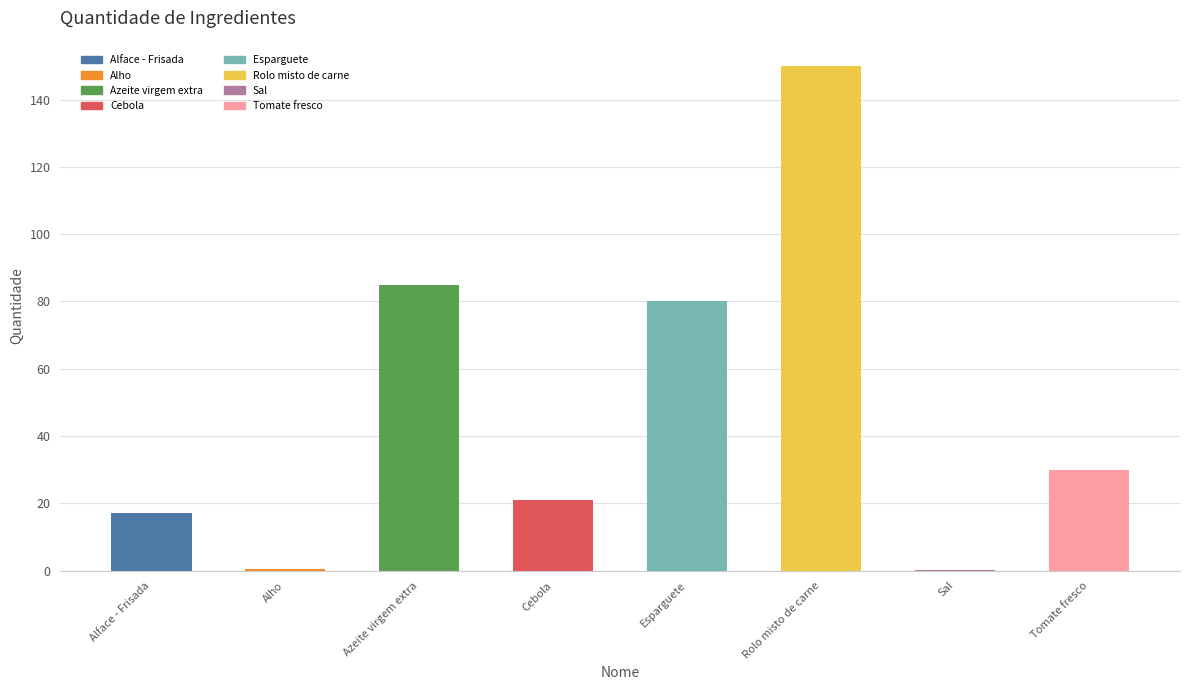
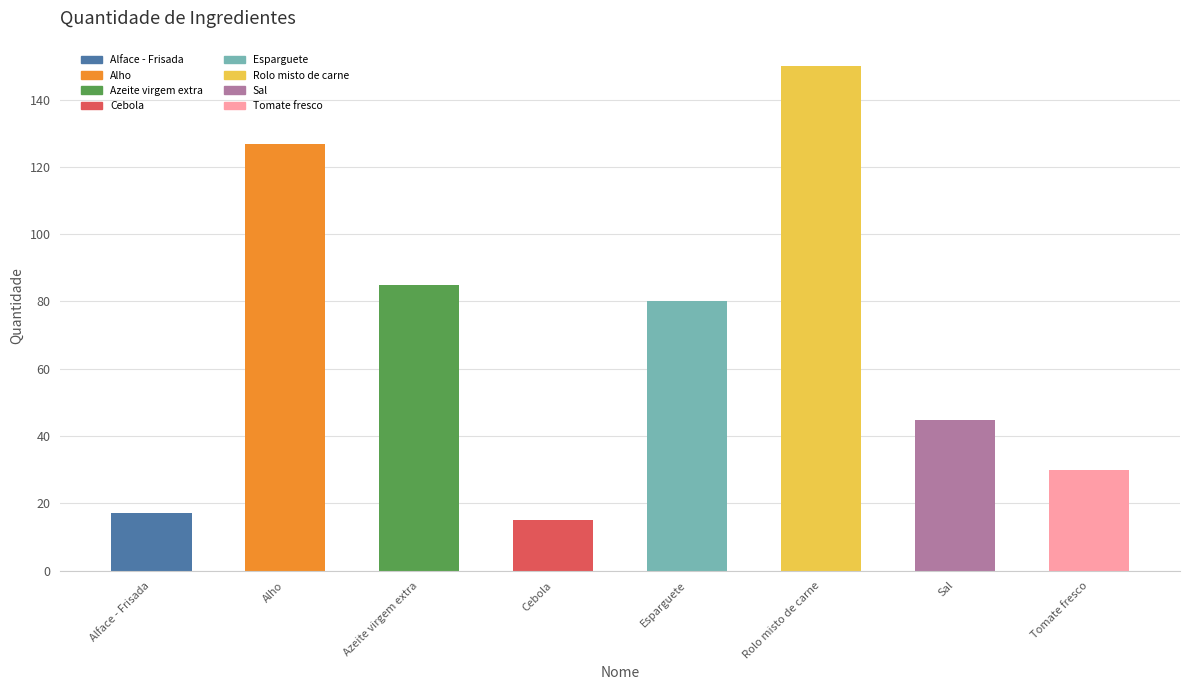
Alho: 1 -> 127
Cebola: 21 -> 15
Sal: 0 -> 45
